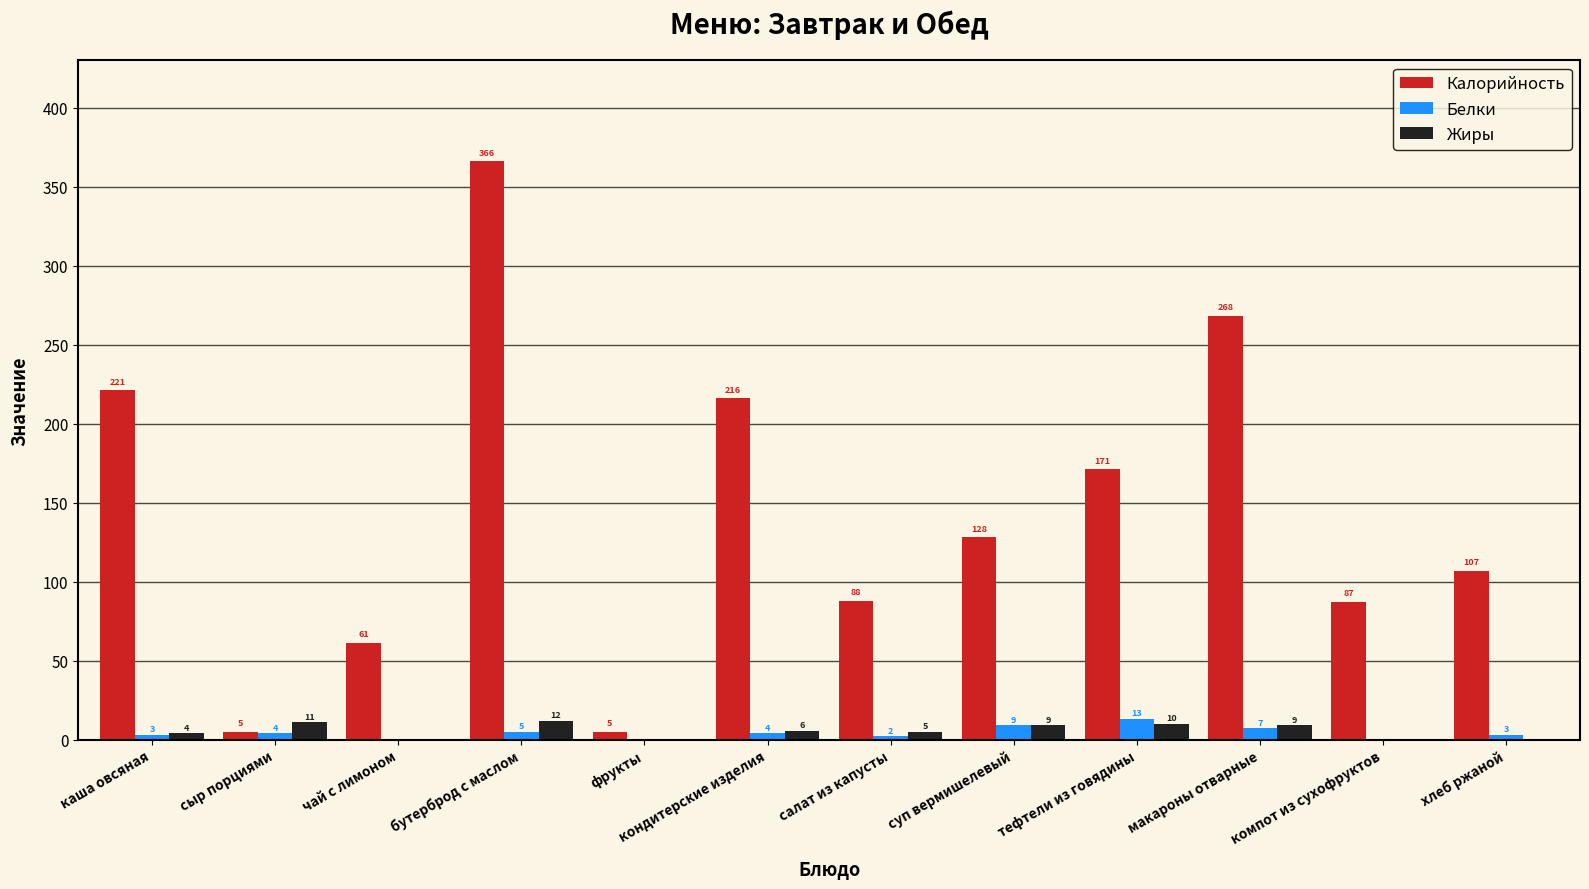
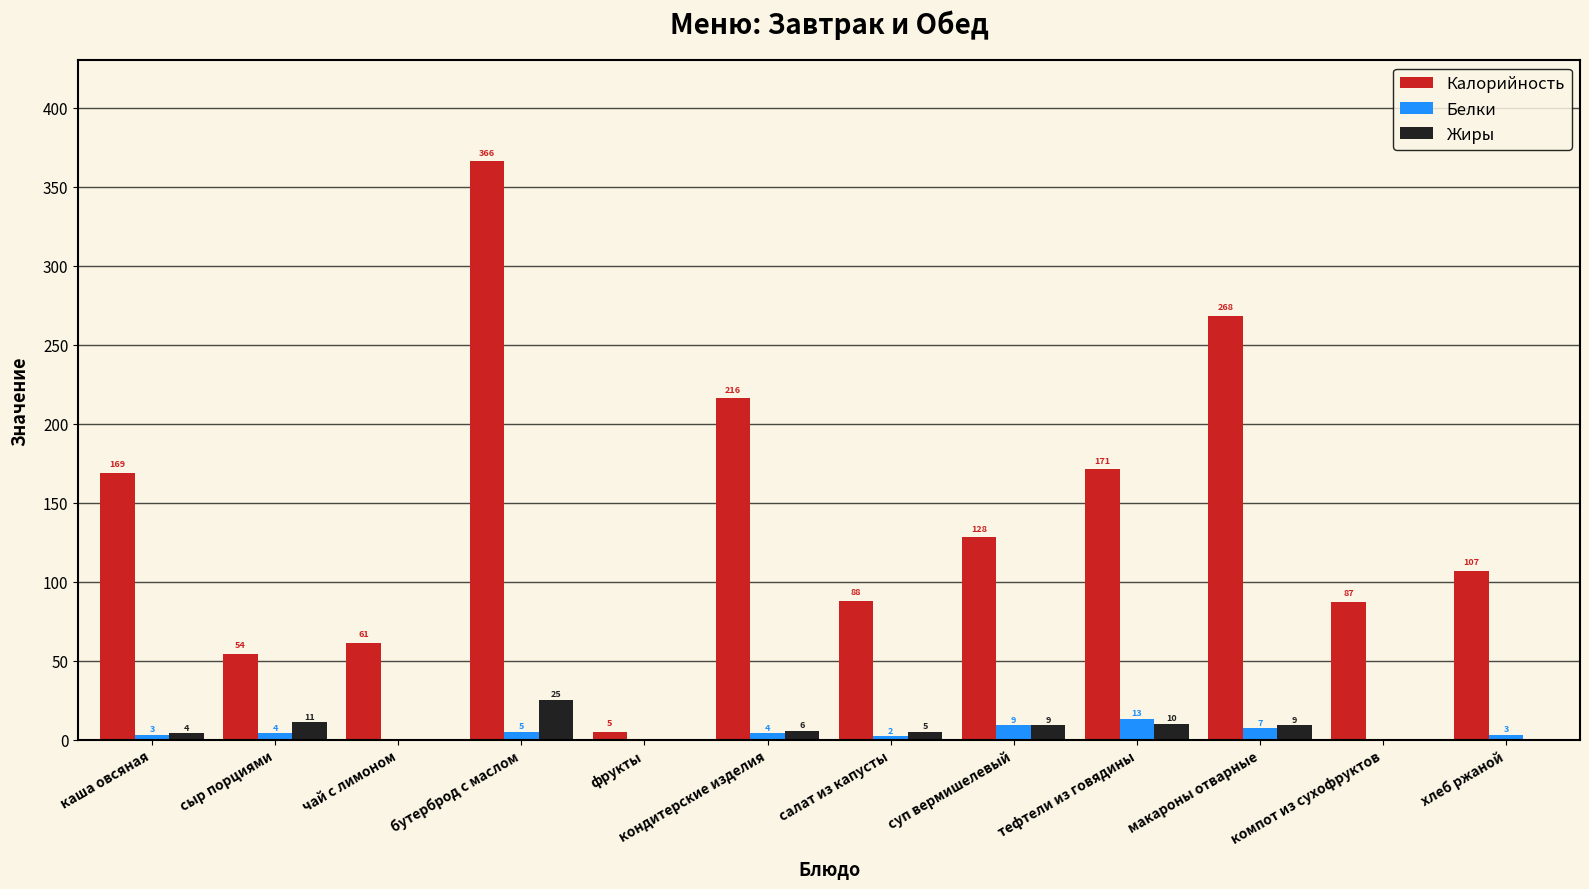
Калорийность, каша овсяная: 221 -> 169
Калорийность, сыр порциями: 5 -> 54
Жиры, бутерброд с маслом: 12 -> 25
